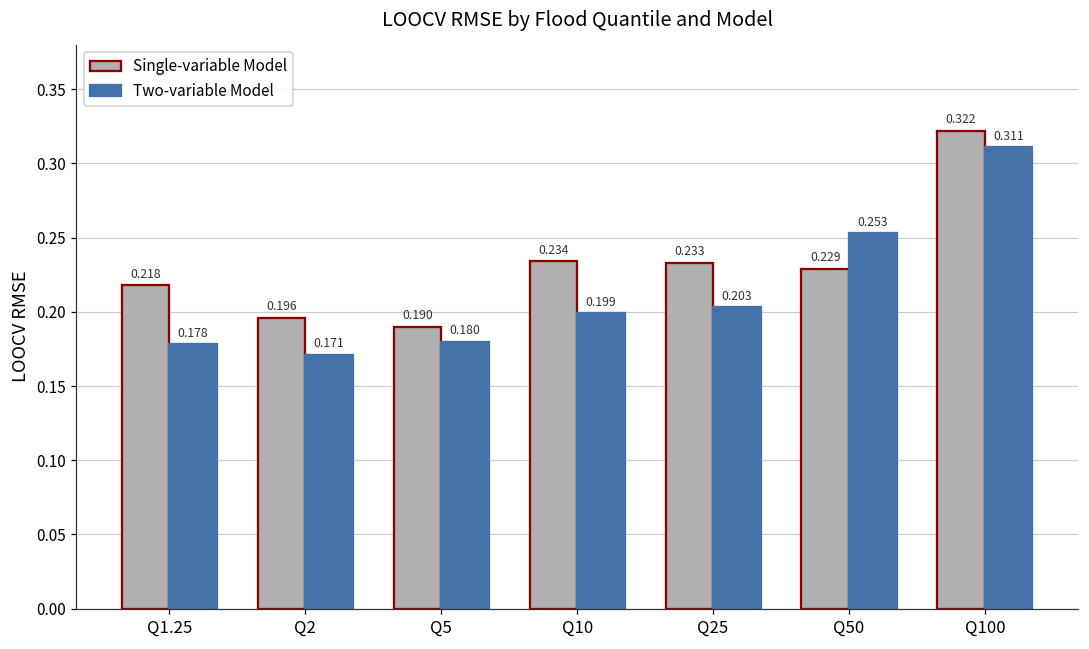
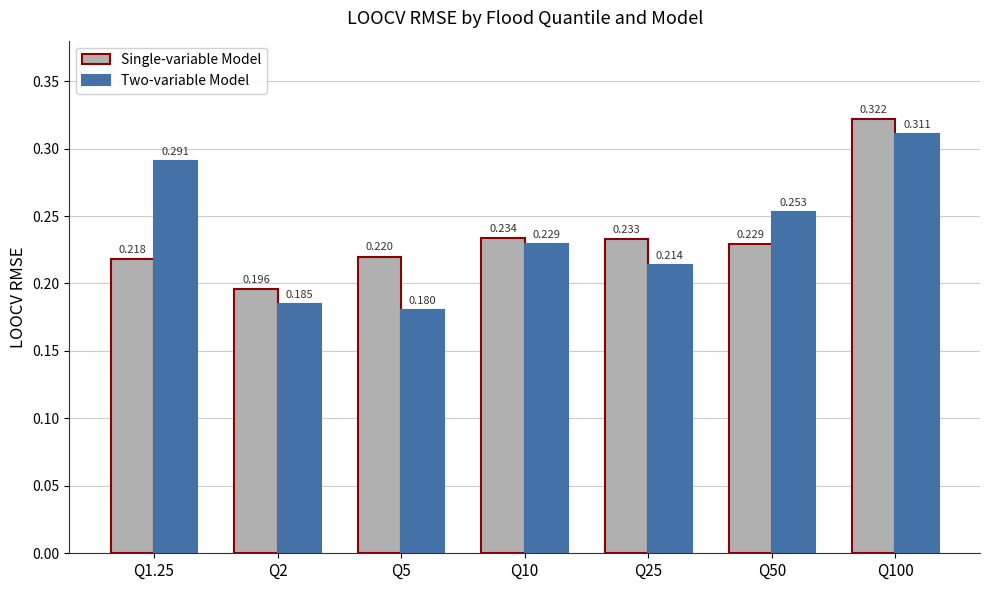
Two-variable Model, Q1.25: 0.178 -> 0.291
Two-variable Model, Q2: 0.171 -> 0.185
Single-variable Model, Q5: 0.190 -> 0.220
Two-variable Model, Q10: 0.199 -> 0.229
Two-variable Model, Q25: 0.203 -> 0.214
